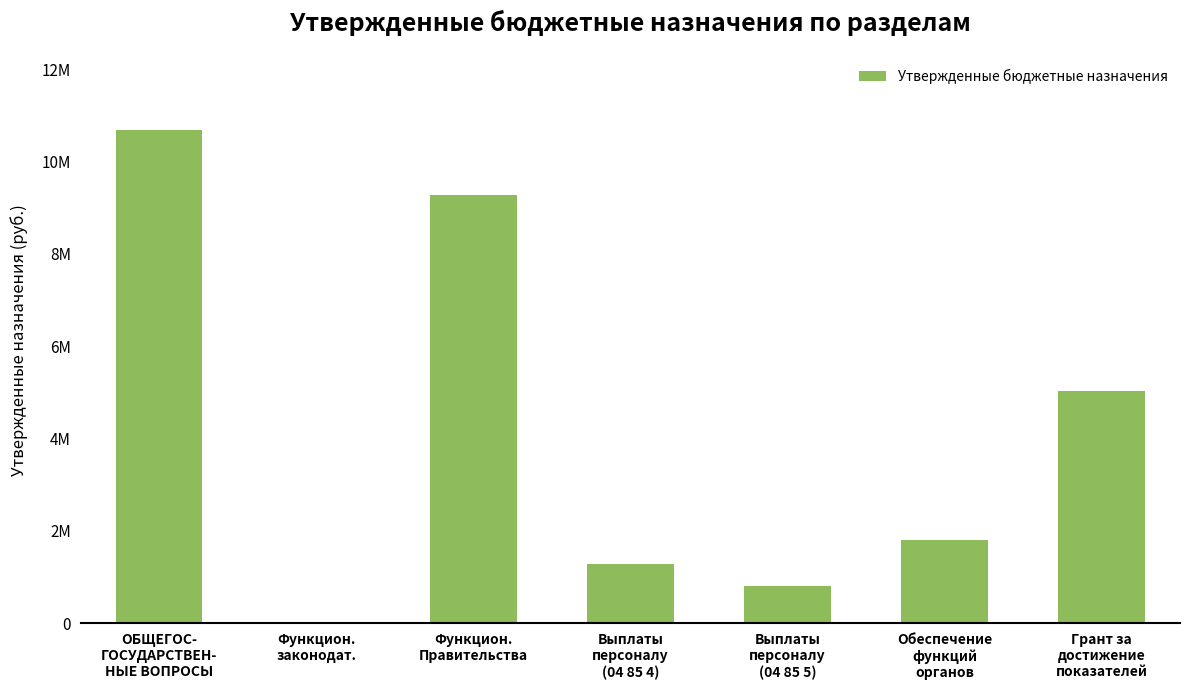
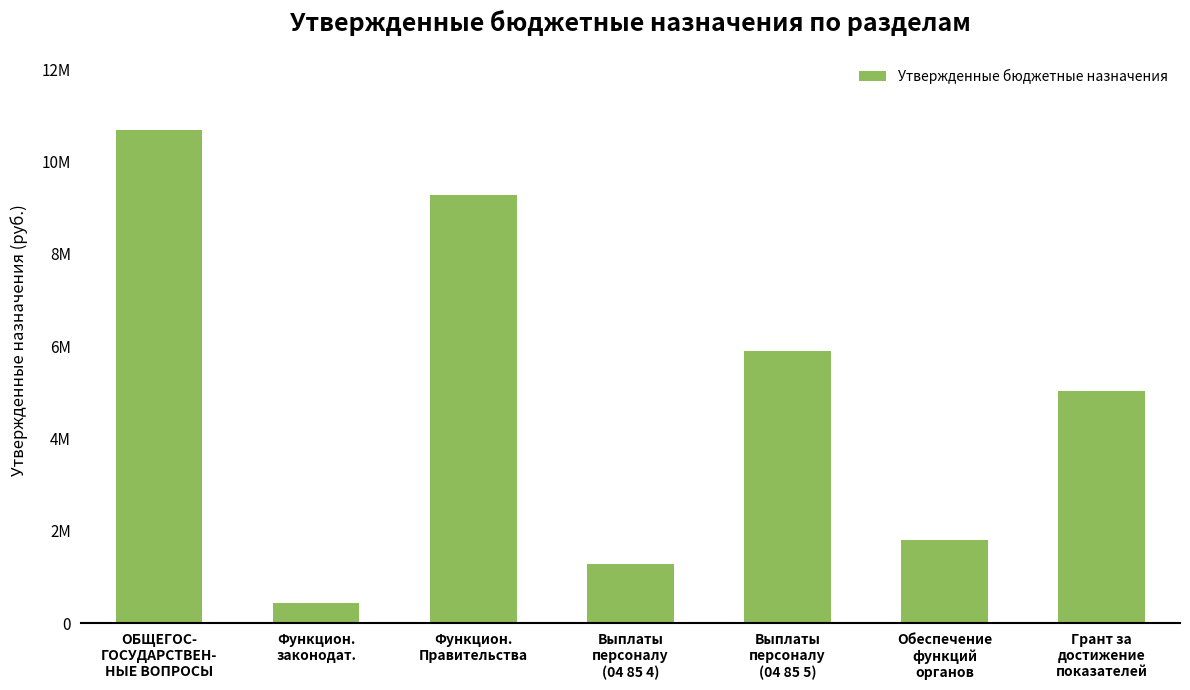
Функцион. законодат.: 0 -> 400000
Выплаты персоналу (04 85 5): 800000 -> 5900000
